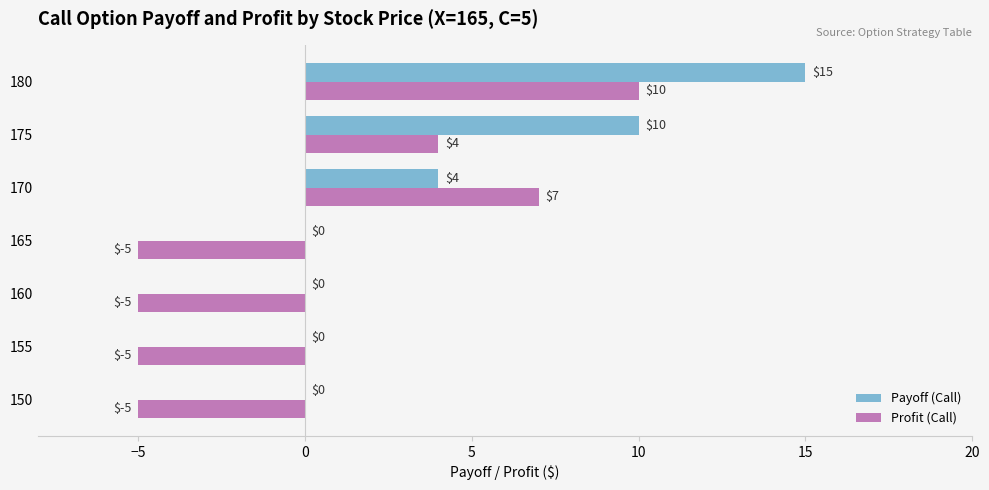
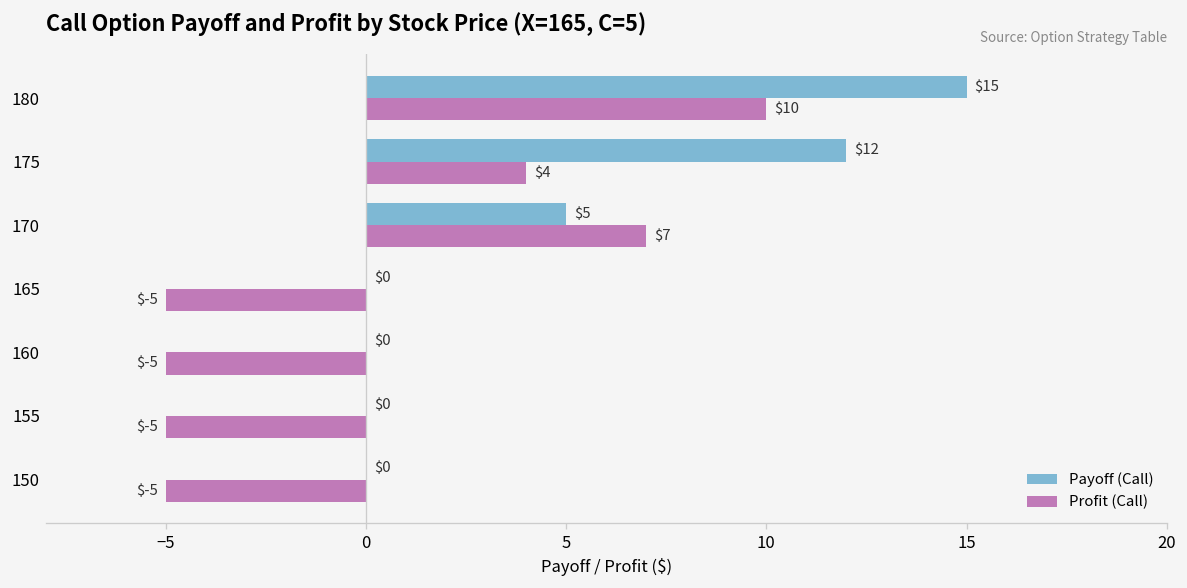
Payoff (Call), 175: $10 -> $12
Payoff (Call), 170: $4 -> $5
